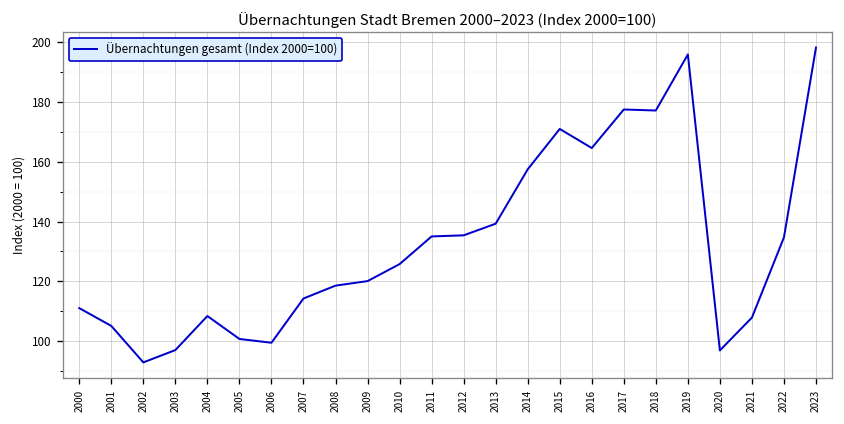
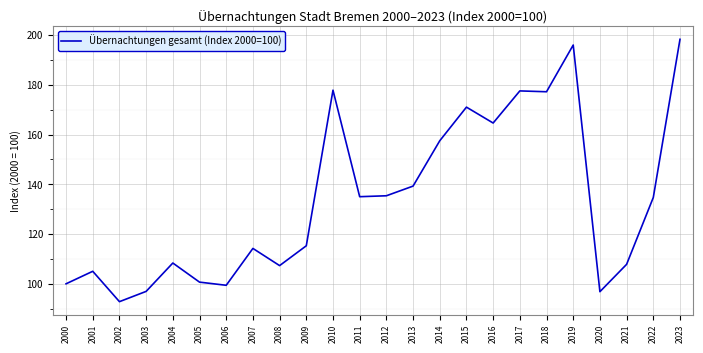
2000: 111 -> 100
2008: 119 -> 107
2009: 120 -> 115
2010: 126 -> 178
